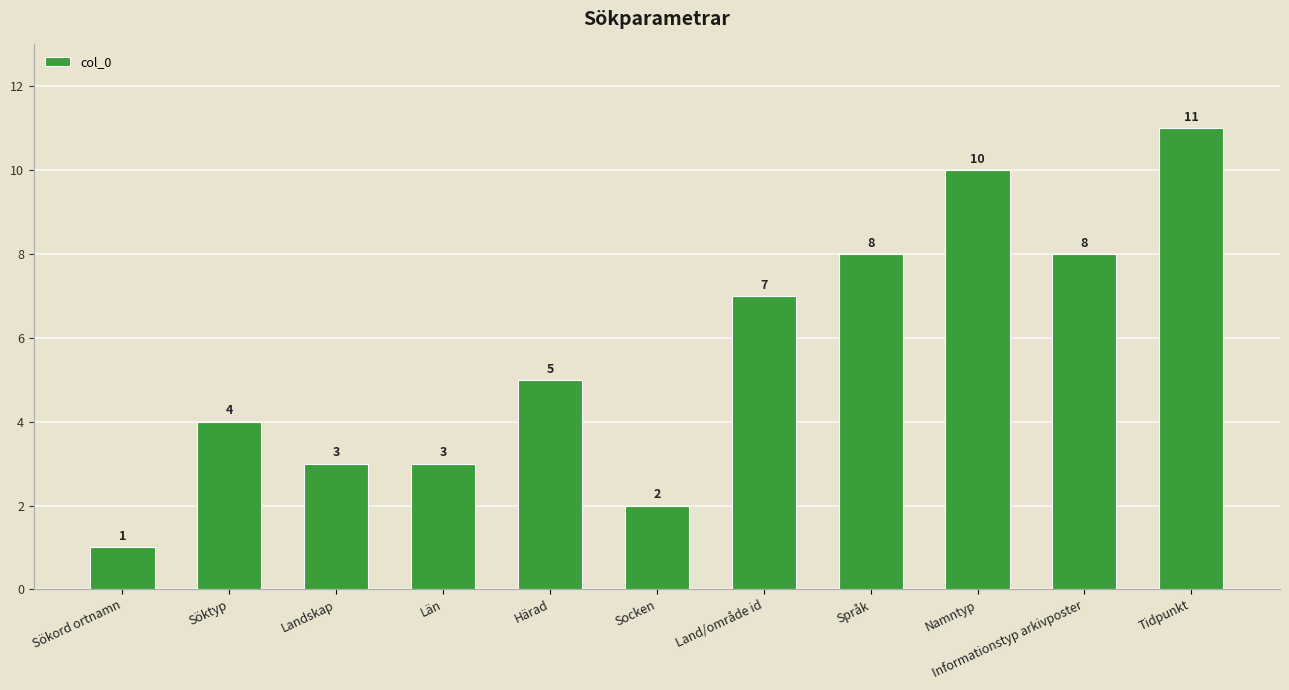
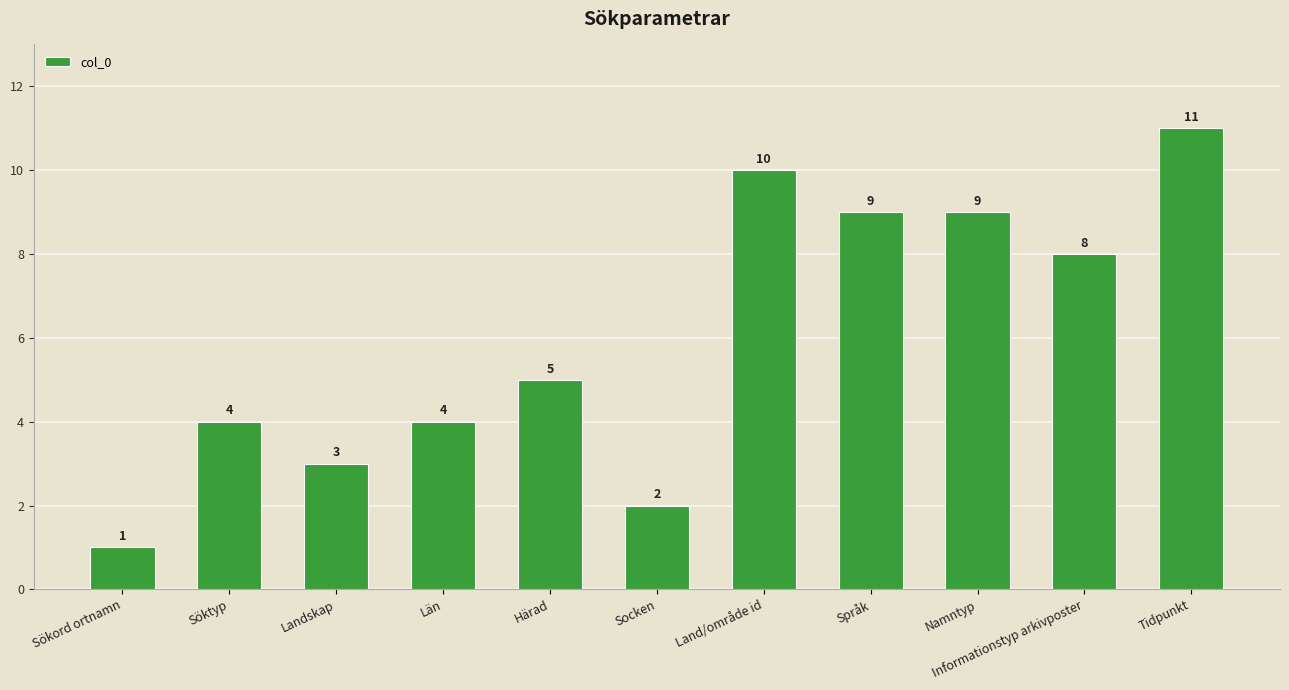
Län: 3 -> 4
Land/område id: 7 -> 10
Språk: 8 -> 9
Namntyp: 10 -> 9
